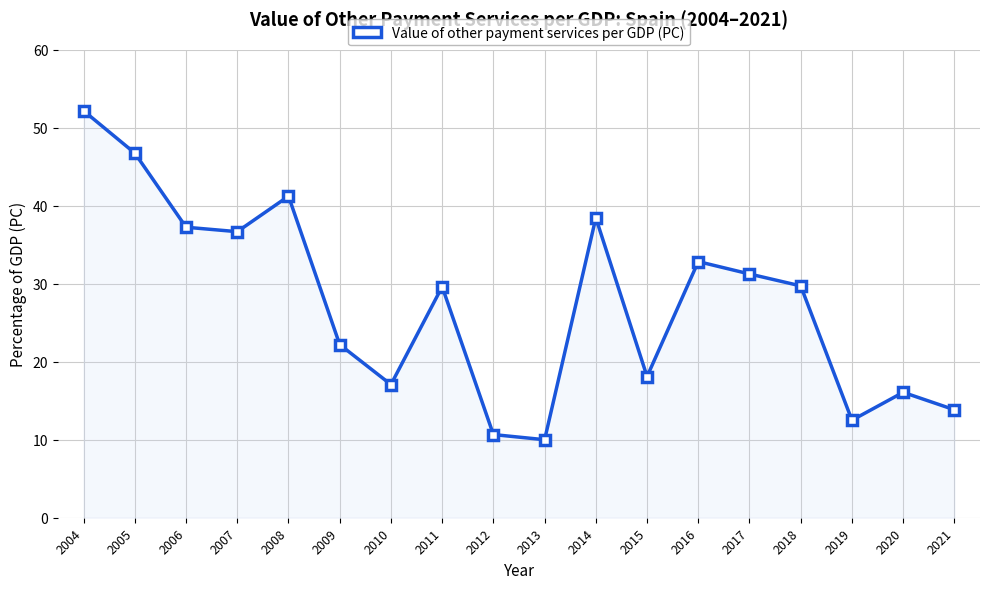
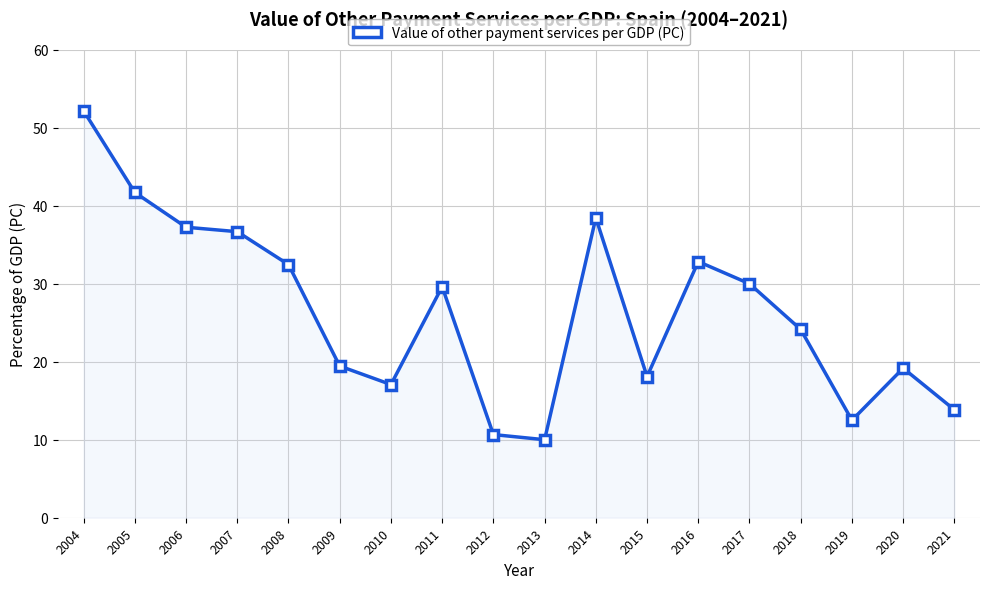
2005: 47 -> 42
2008: 41 -> 32
2009: 22 -> 19
2017: 31 -> 30
2018: 30 -> 24
2020: 16 -> 19
